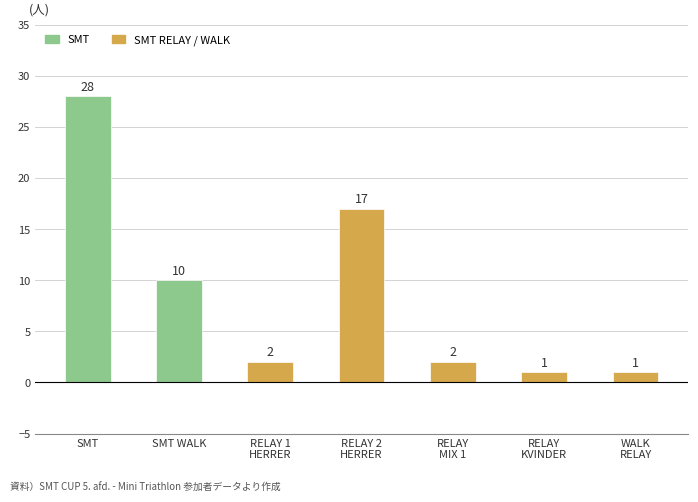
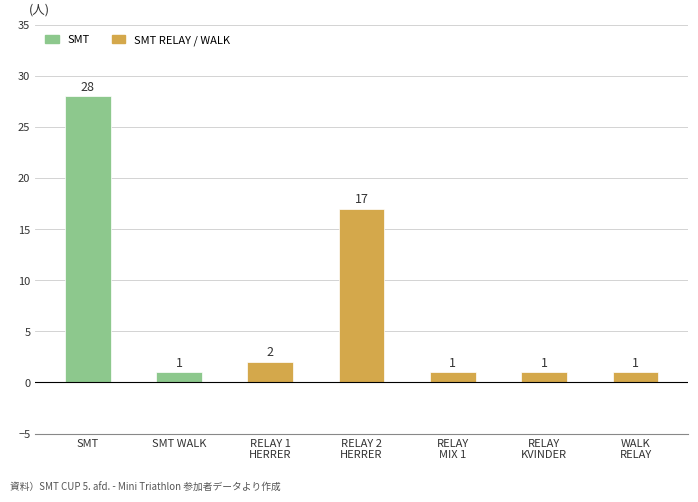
SMT WALK: 10 -> 1
RELAY MIX 1: 2 -> 1
